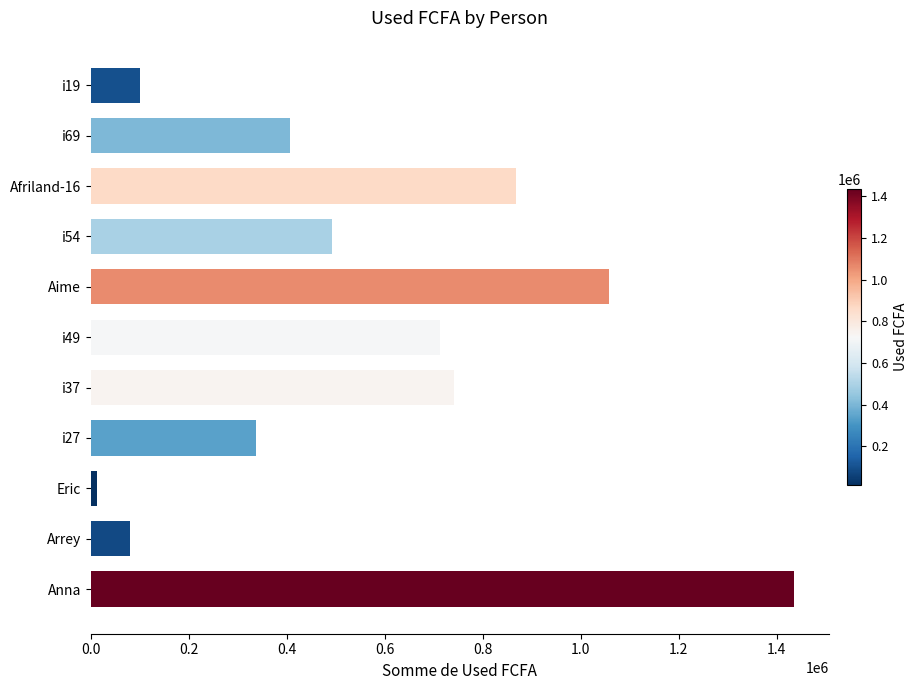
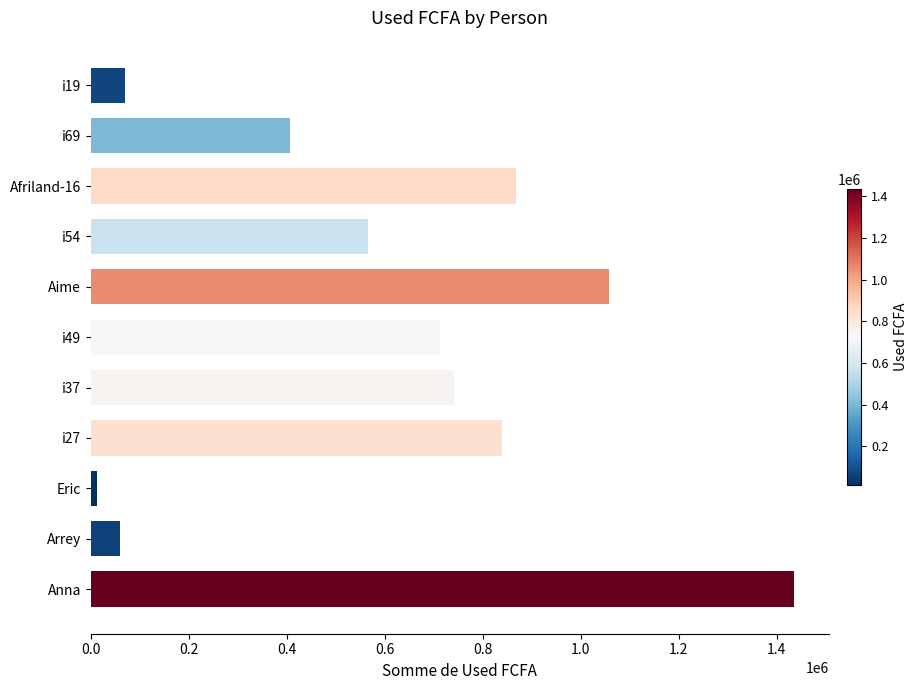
i19: 100000 -> 70000
i54: 490000 -> 560000
i27: 340000 -> 840000
Arrey: 80000 -> 60000
